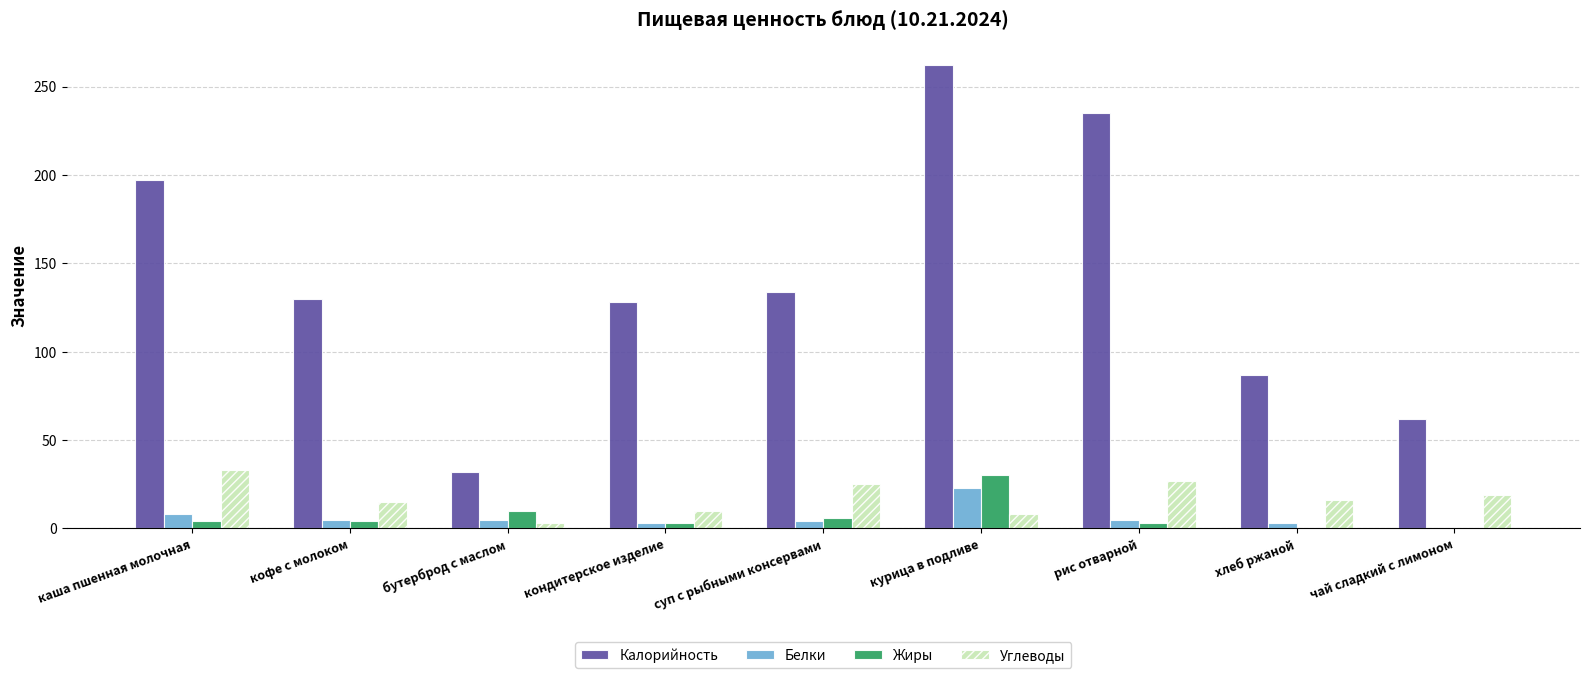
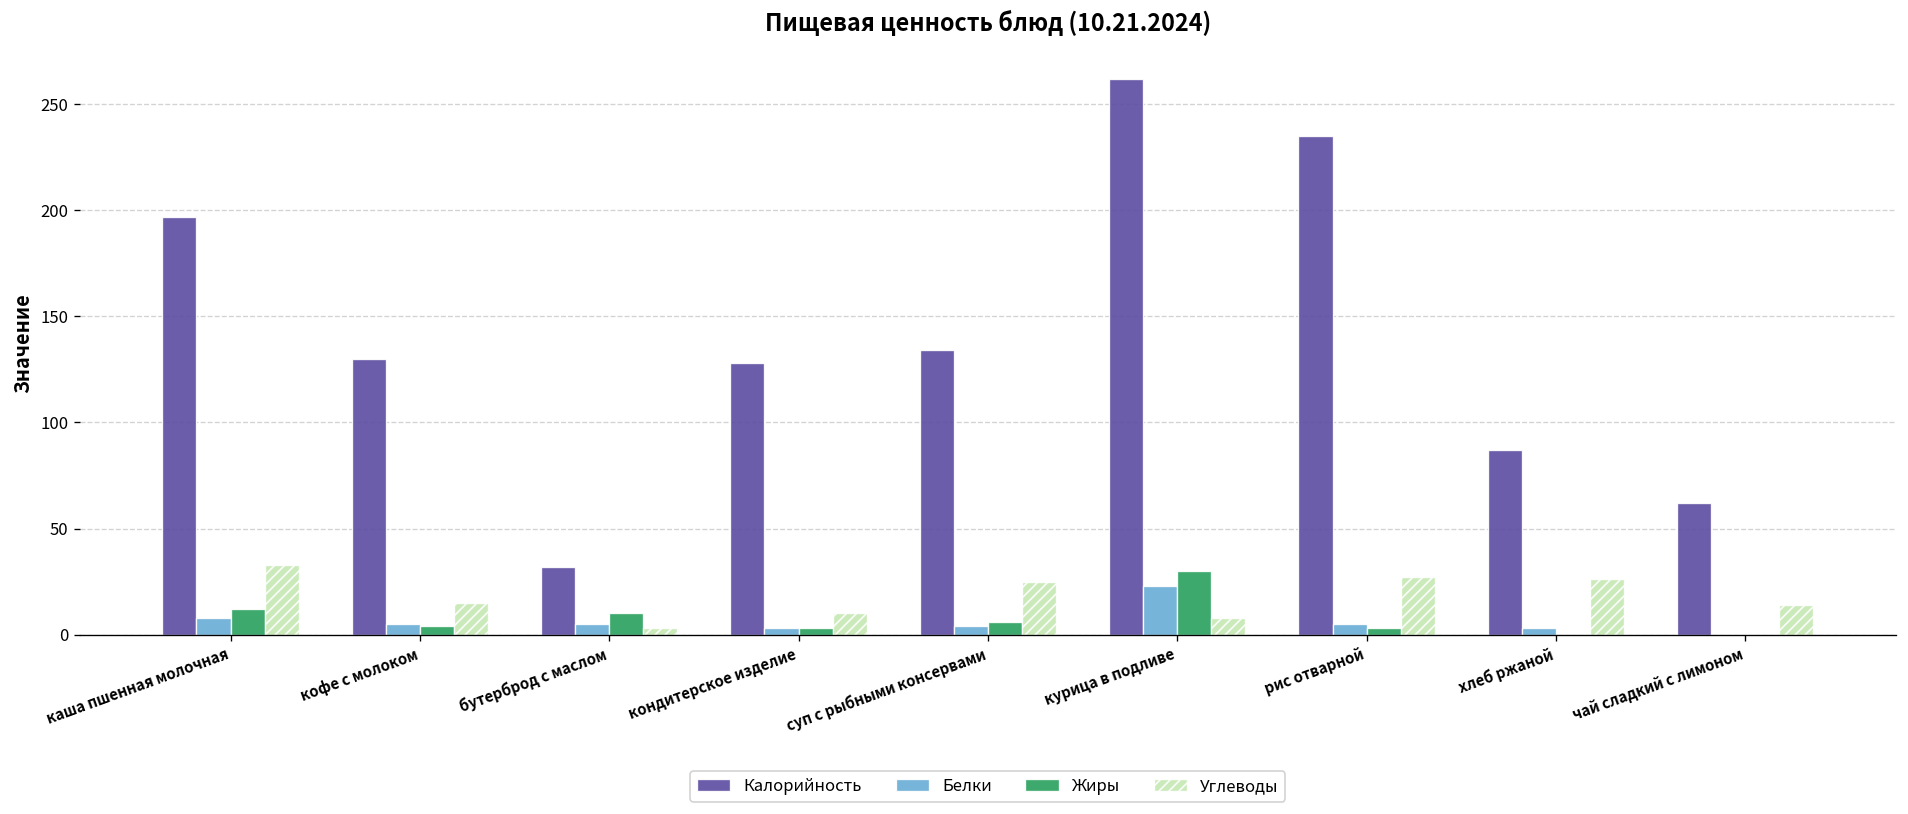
Жиры, каша пшенная молочная: 4 -> 12
Углеводы, хлеб ржаной: 16 -> 26
Углеводы, чай сладкий с лимоном: 19 -> 14
